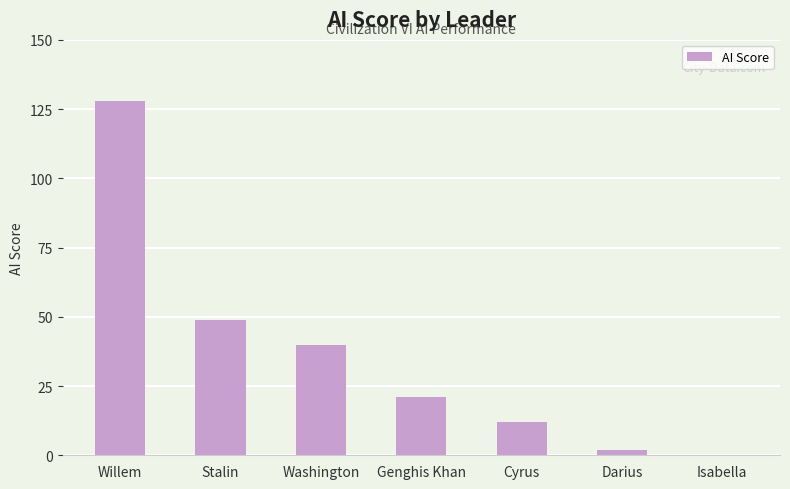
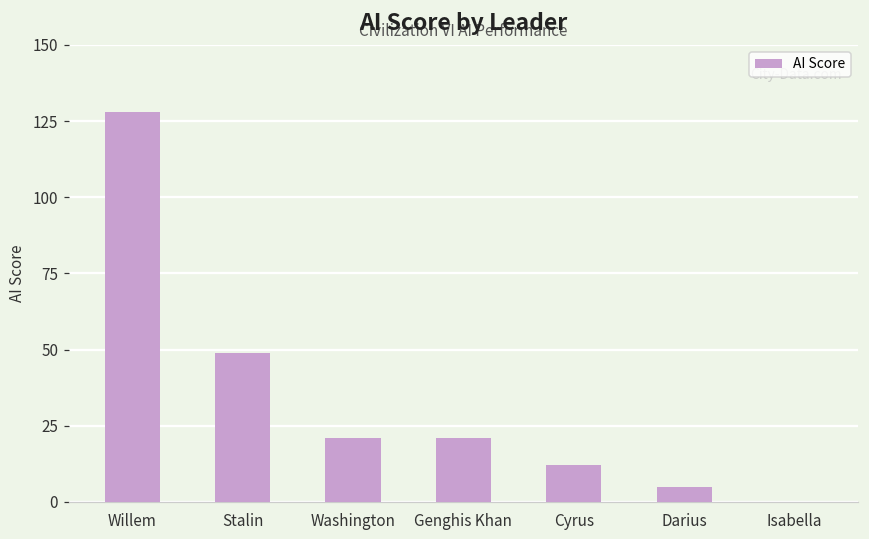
Washington: 40 -> 21
Darius: 2 -> 5
